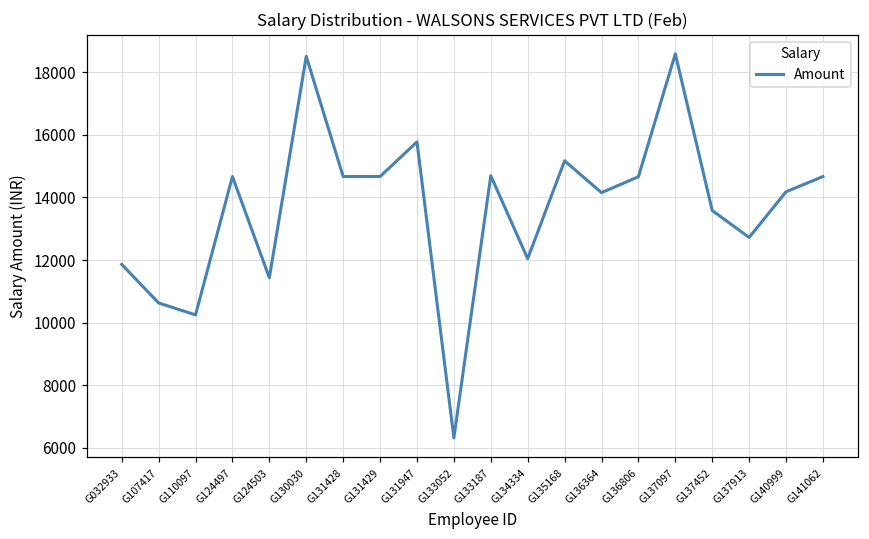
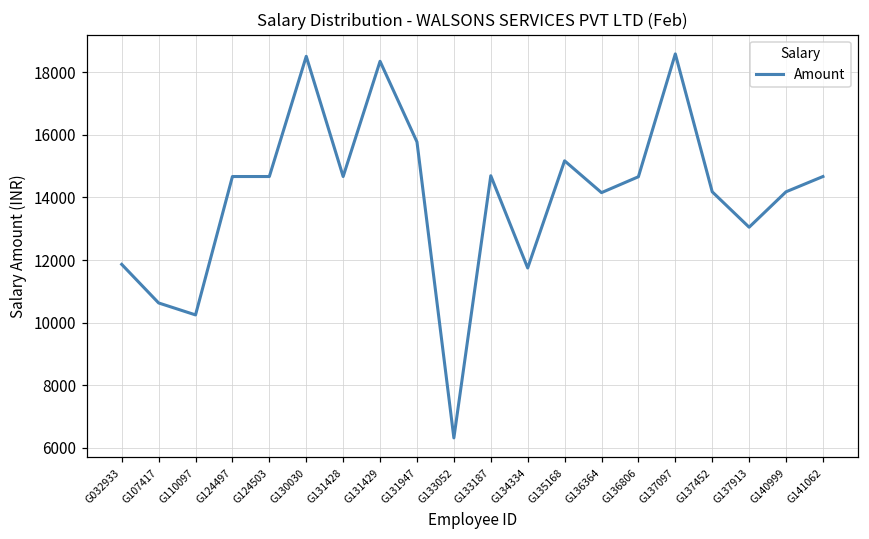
G124503: 11400 -> 14700
G131429: 14700 -> 18400
G134334: 12000 -> 11700
G137452: 13600 -> 14200
G137913: 12700 -> 13000
